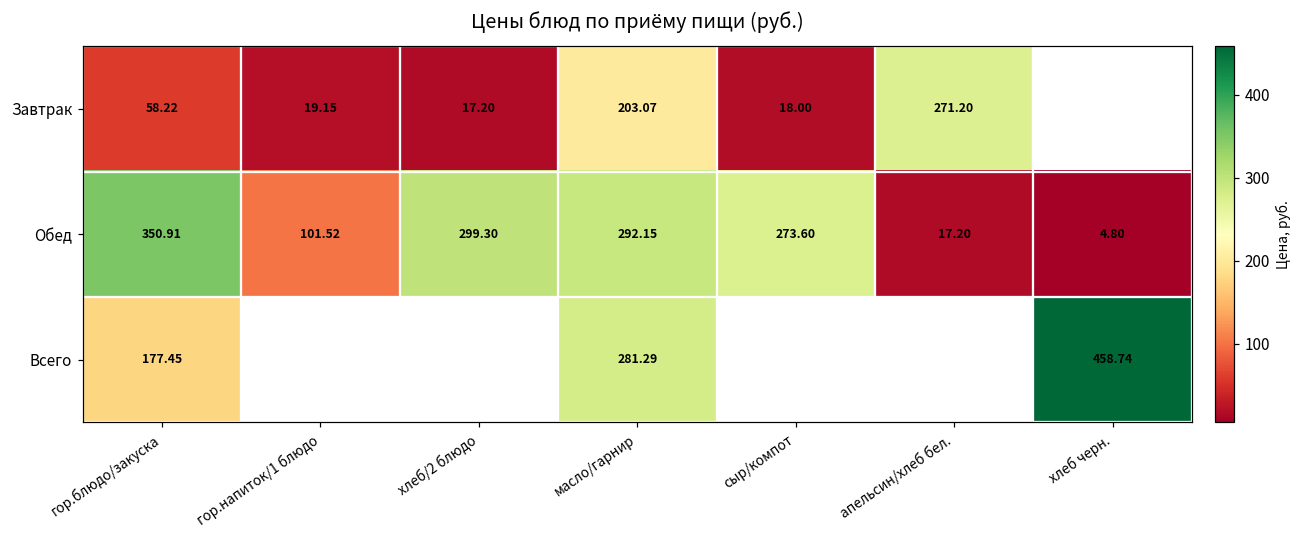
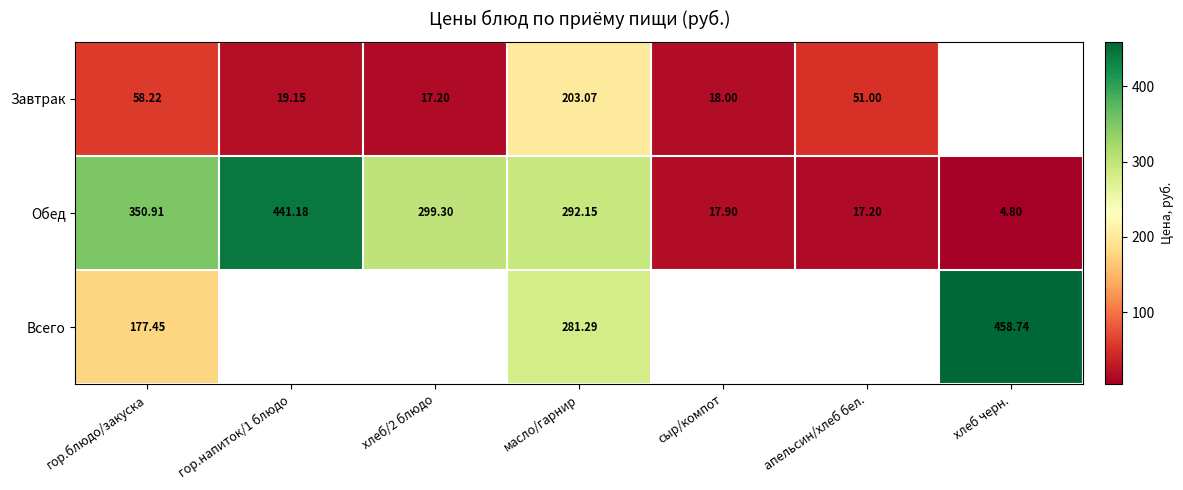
Завтрак, апельсин/хлеб бел.: 271.20 -> 51.00
Обед, гор.напиток/1 блюдо: 101.52 -> 441.18
Обед, сыр/компот: 273.60 -> 17.90
